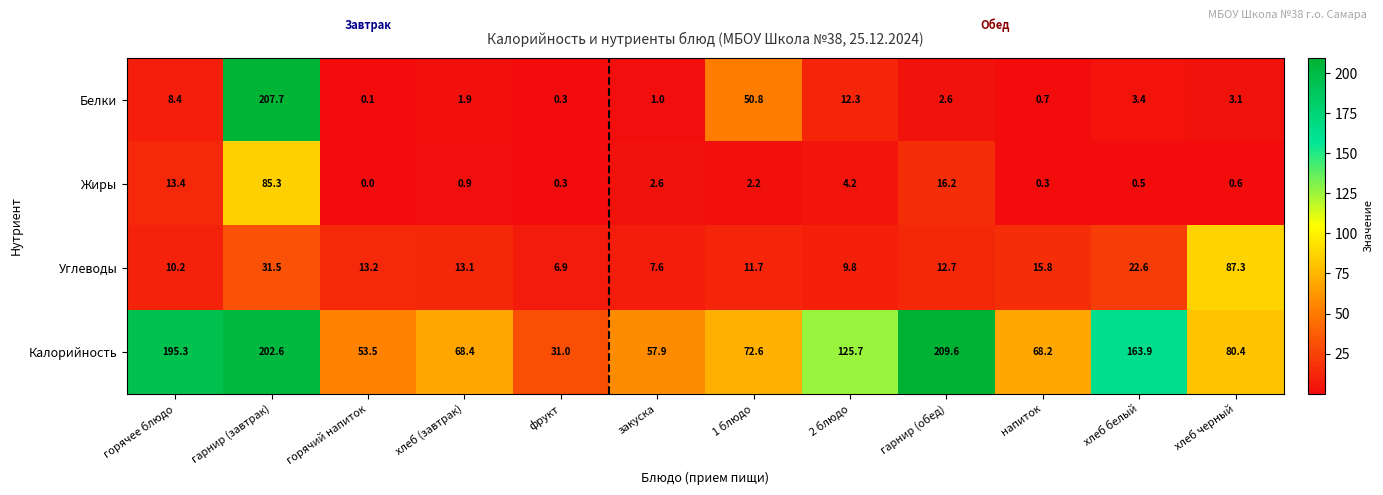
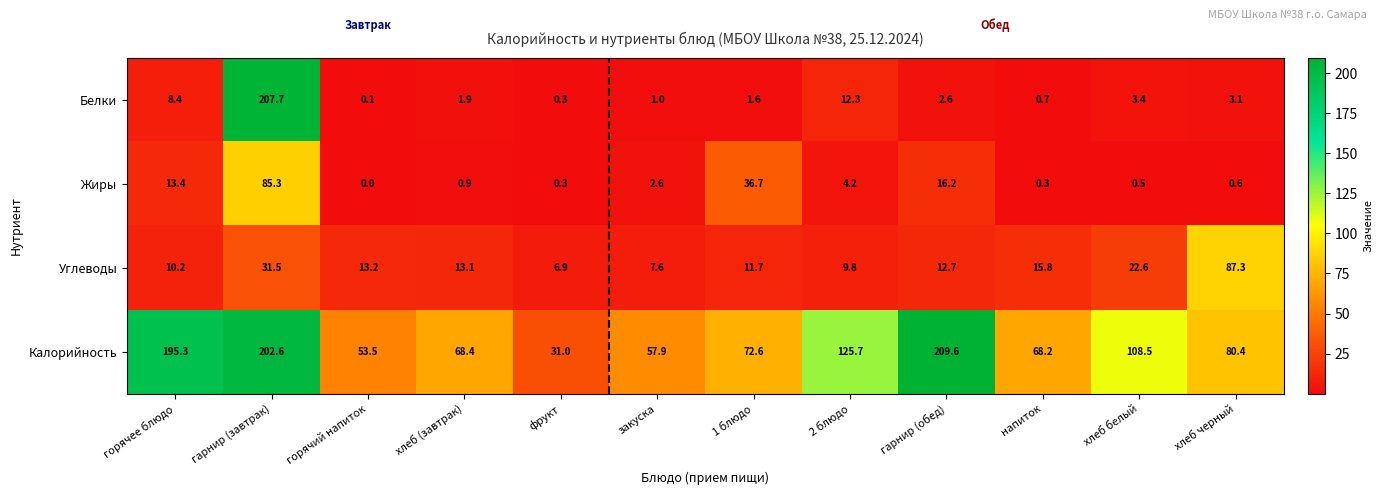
Белки, 1 блюдо: 50.8 -> 1.6
Жиры, 1 блюдо: 2.2 -> 36.7
Калорийность, хлеб белый: 163.9 -> 108.5
